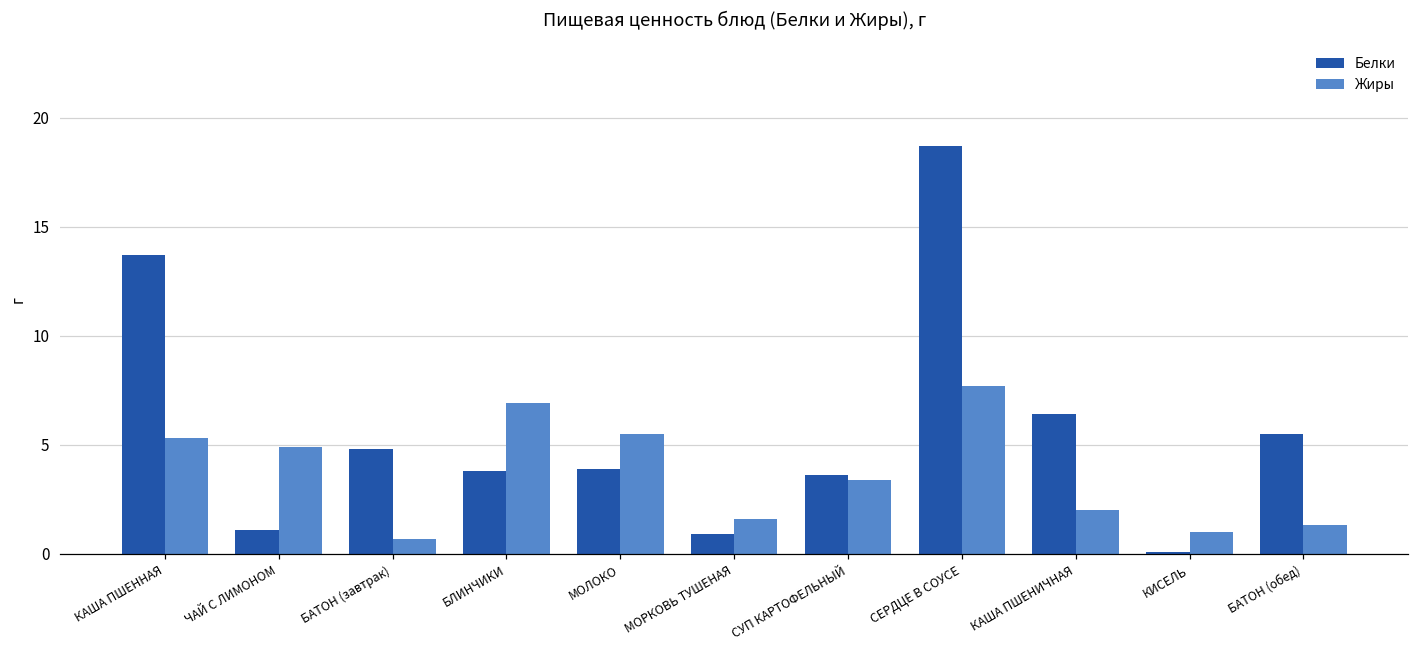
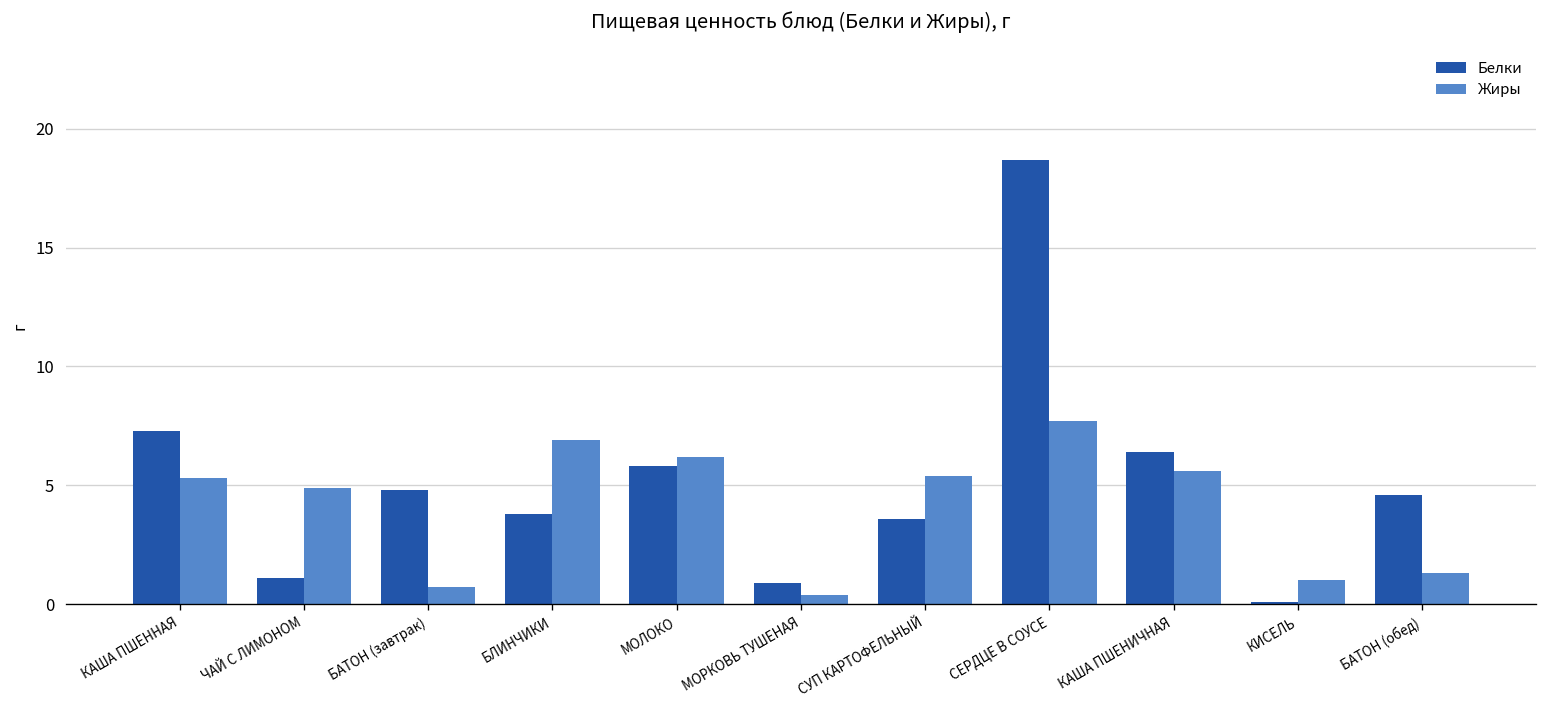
Белки, КАША ПШЕННАЯ: 13.7 -> 7.3
Белки, МОЛОКО: 3.9 -> 5.8
Жиры, МОЛОКО: 5.5 -> 6.2
Жиры, МОРКОВЬ ТУШЕНАЯ: 1.6 -> 0.4
Жиры, СУП КАРТОФЕЛЬНЫЙ: 3.4 -> 5.4
Жиры, КАША ПШЕНИЧНАЯ: 2.0 -> 5.6
Белки, БАТОН (обед): 5.5 -> 4.6
